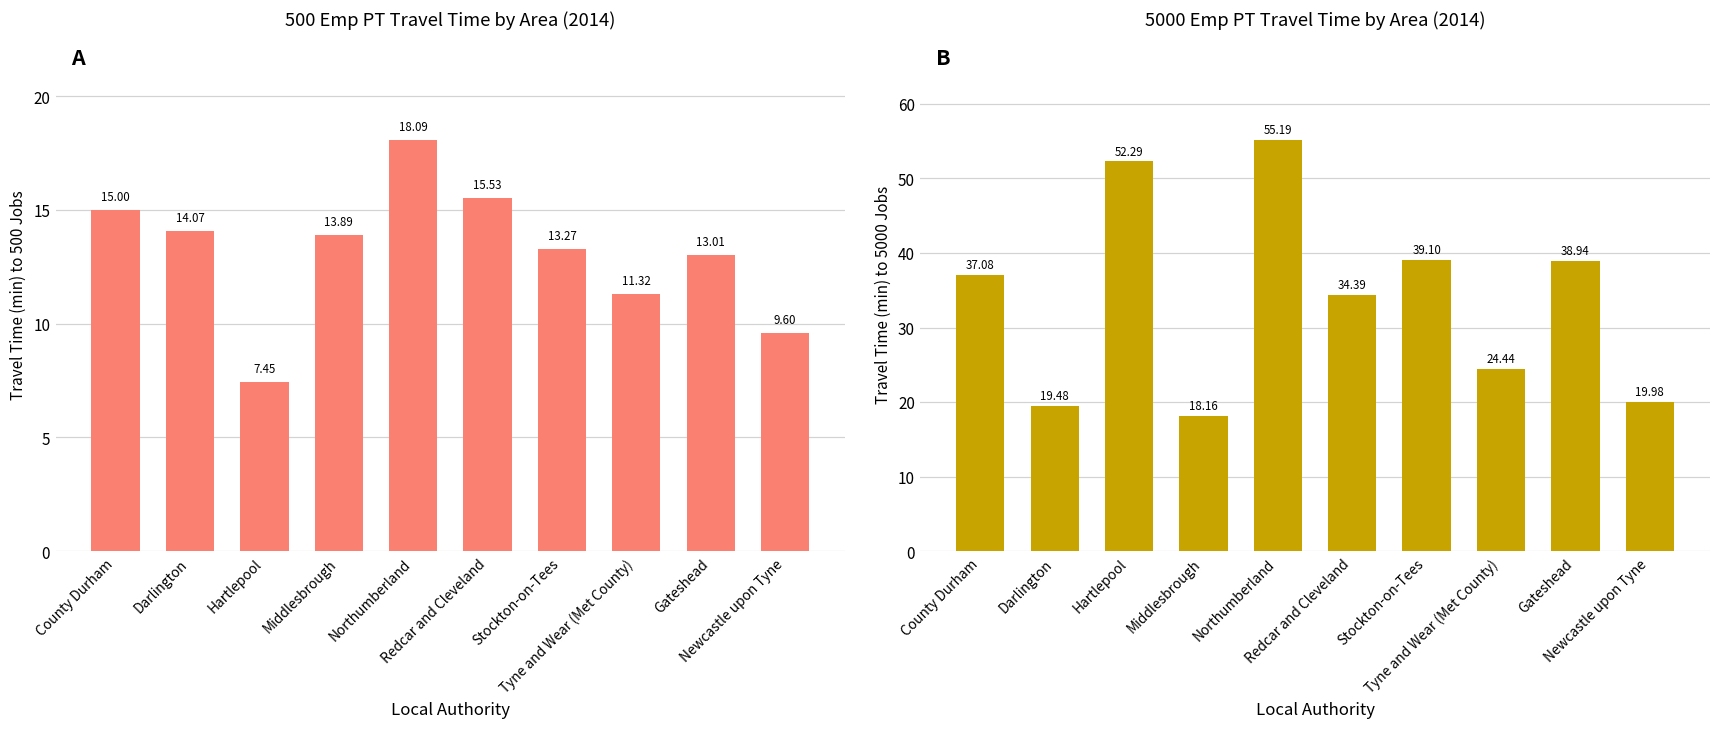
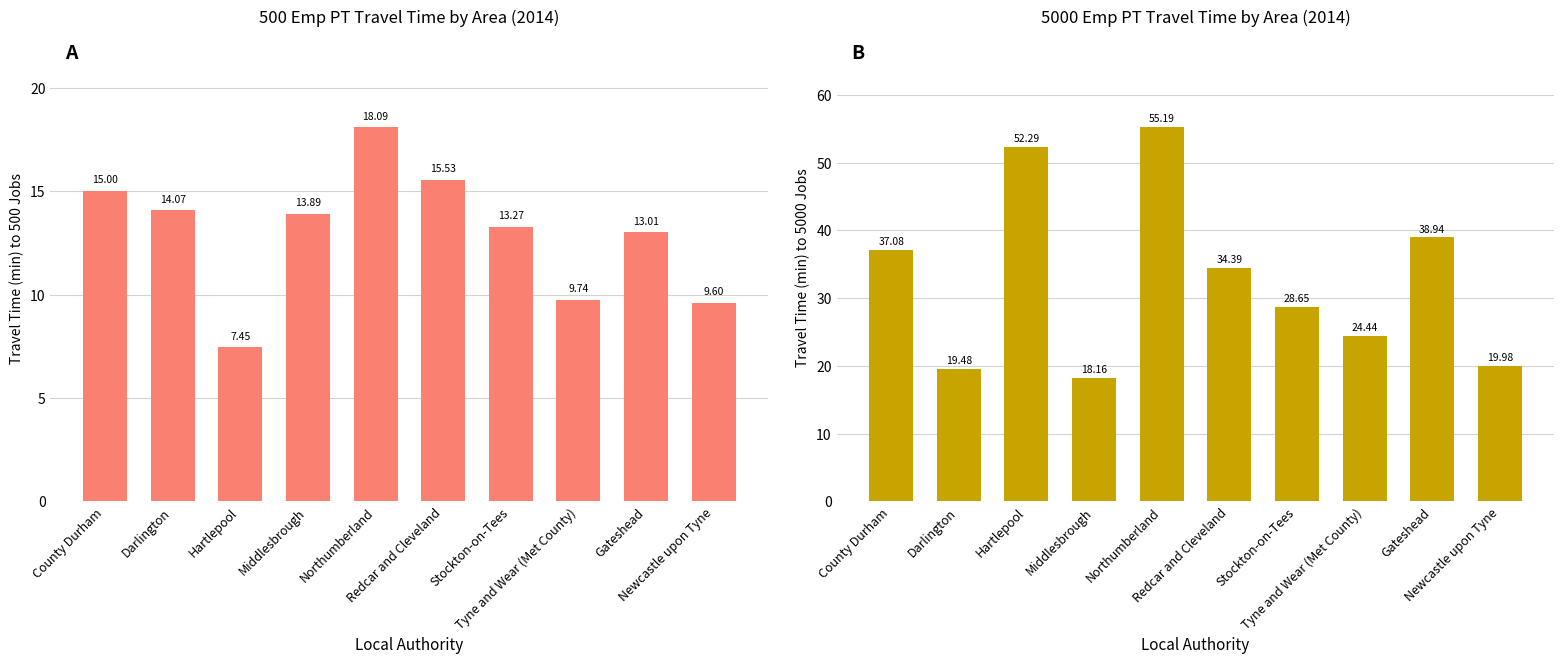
500 Emp PT Travel Time by Area (2014), Tyne and Wear (Met County): 11.32 -> 9.74
5000 Emp PT Travel Time by Area (2014), Stockton-on-Tees: 39.10 -> 28.65
